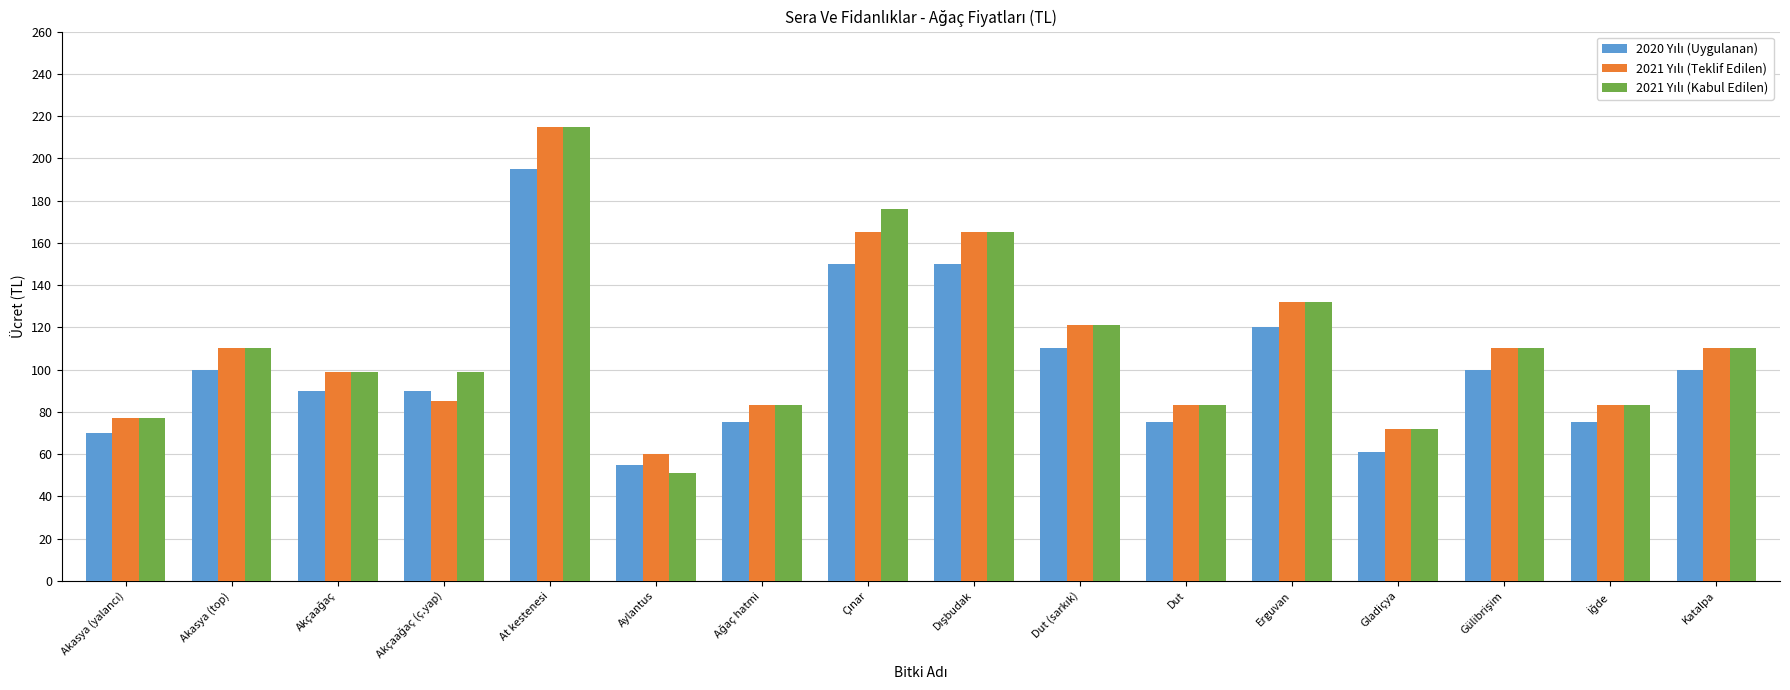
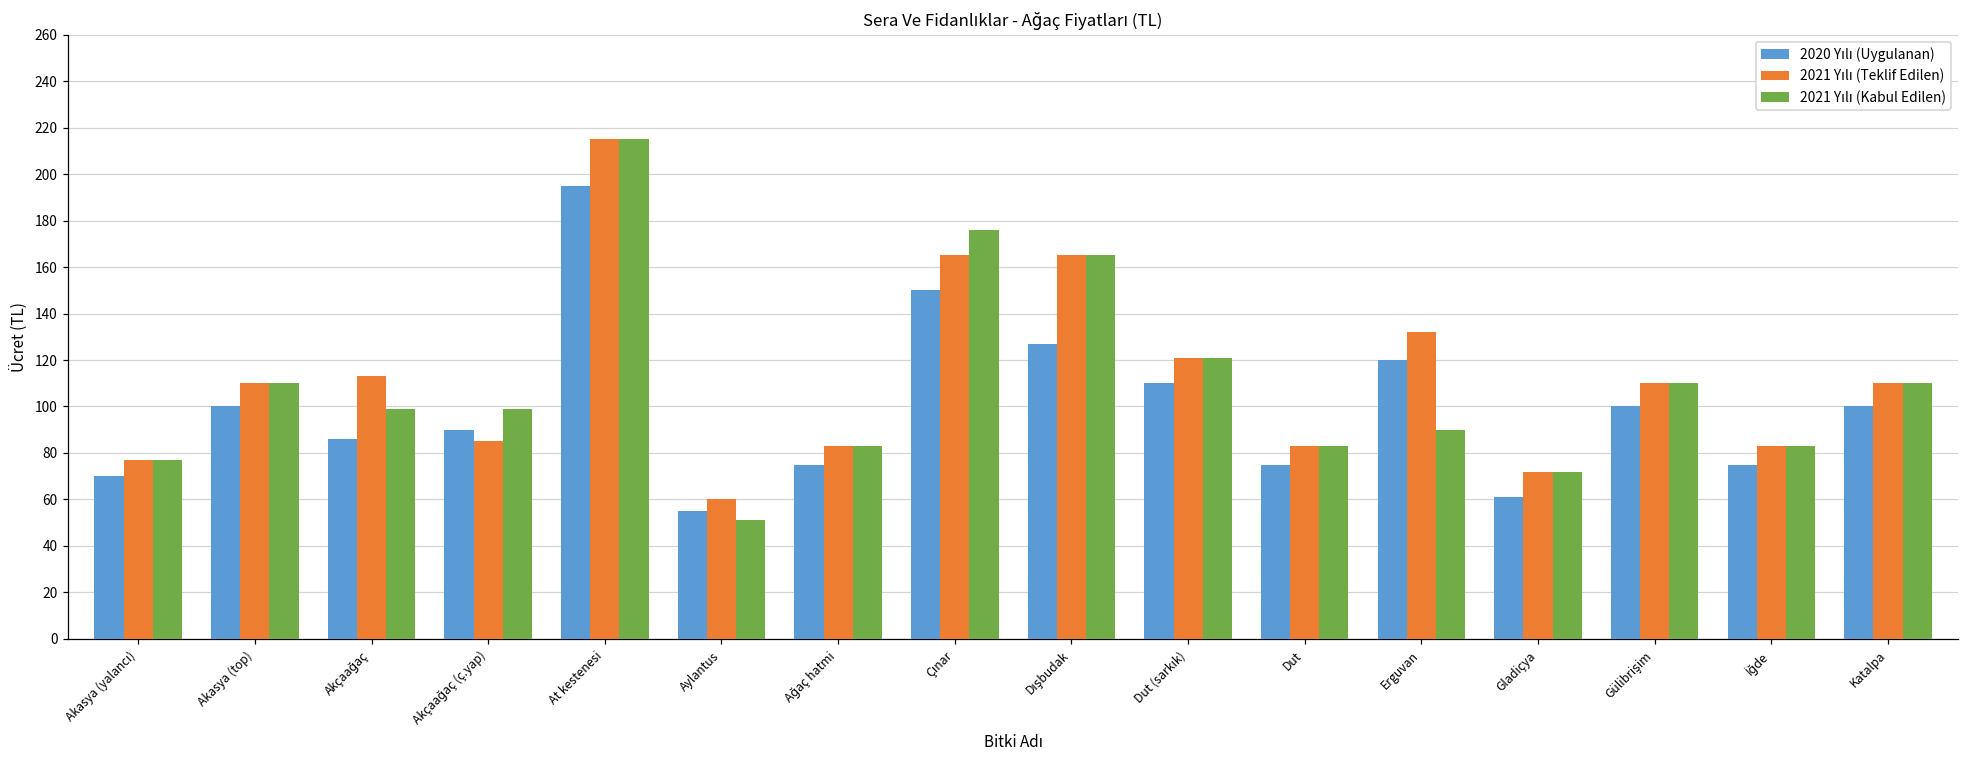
2020 Yılı (Uygulanan), Akçaağaç: 90 -> 86
2021 Yılı (Teklif Edilen), Akçaağaç: 99 -> 113
2020 Yılı (Uygulanan), Dışbudak: 150 -> 127
2021 Yılı (Kabul Edilen), Erguvan: 132 -> 90
